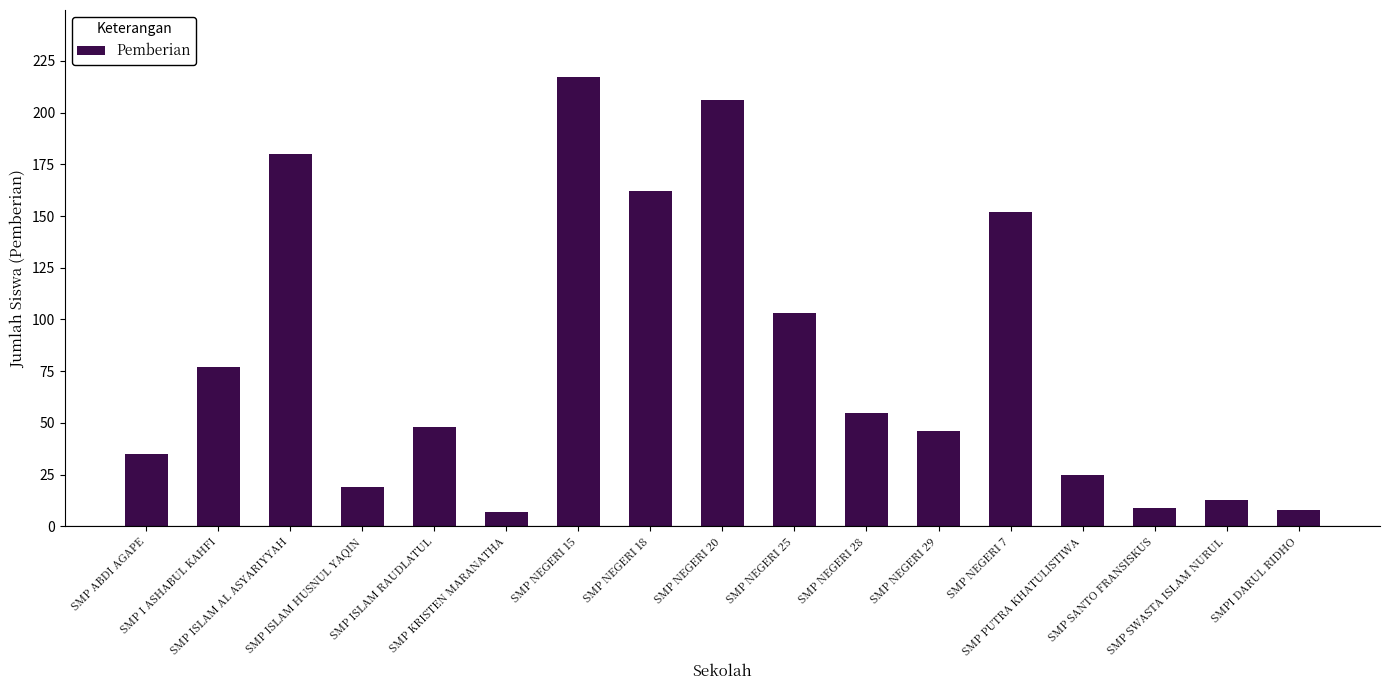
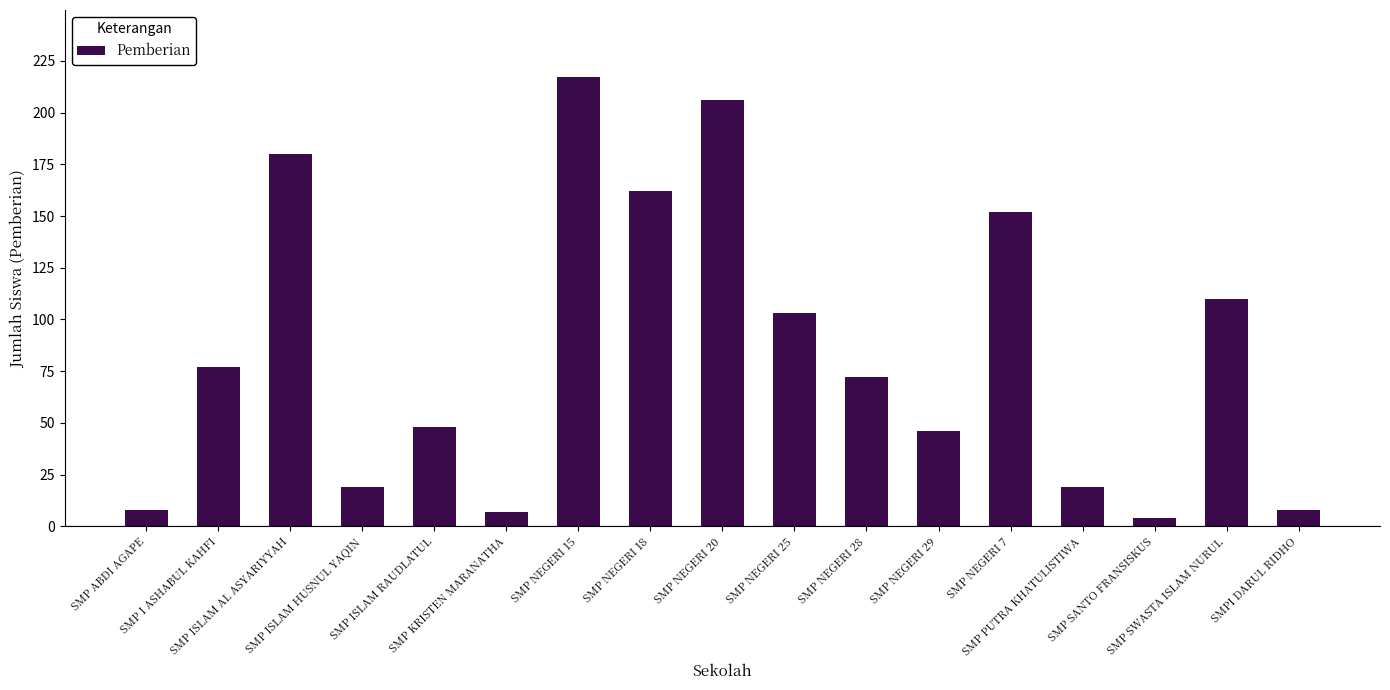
SMP ABDI AGAPE: 35 -> 8
SMP NEGERI 28: 55 -> 72
SMP PUTRA KHATULISTIWA: 25 -> 19
SMP SANTO FRANSISKUS: 9 -> 4
SMP SWASTA ISLAM NURUL: 13 -> 110
